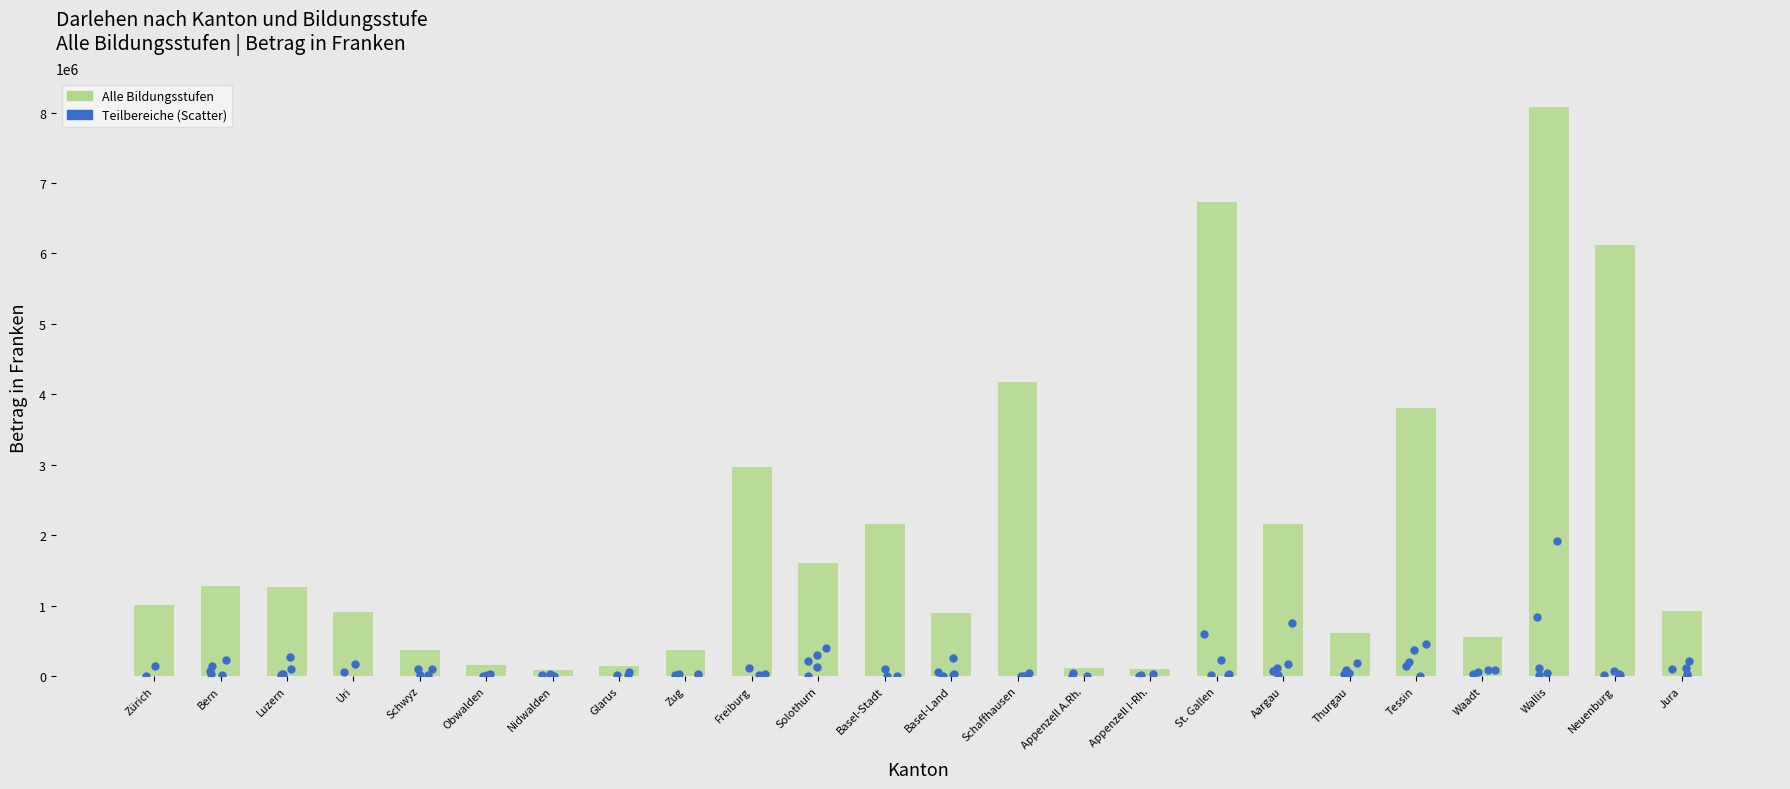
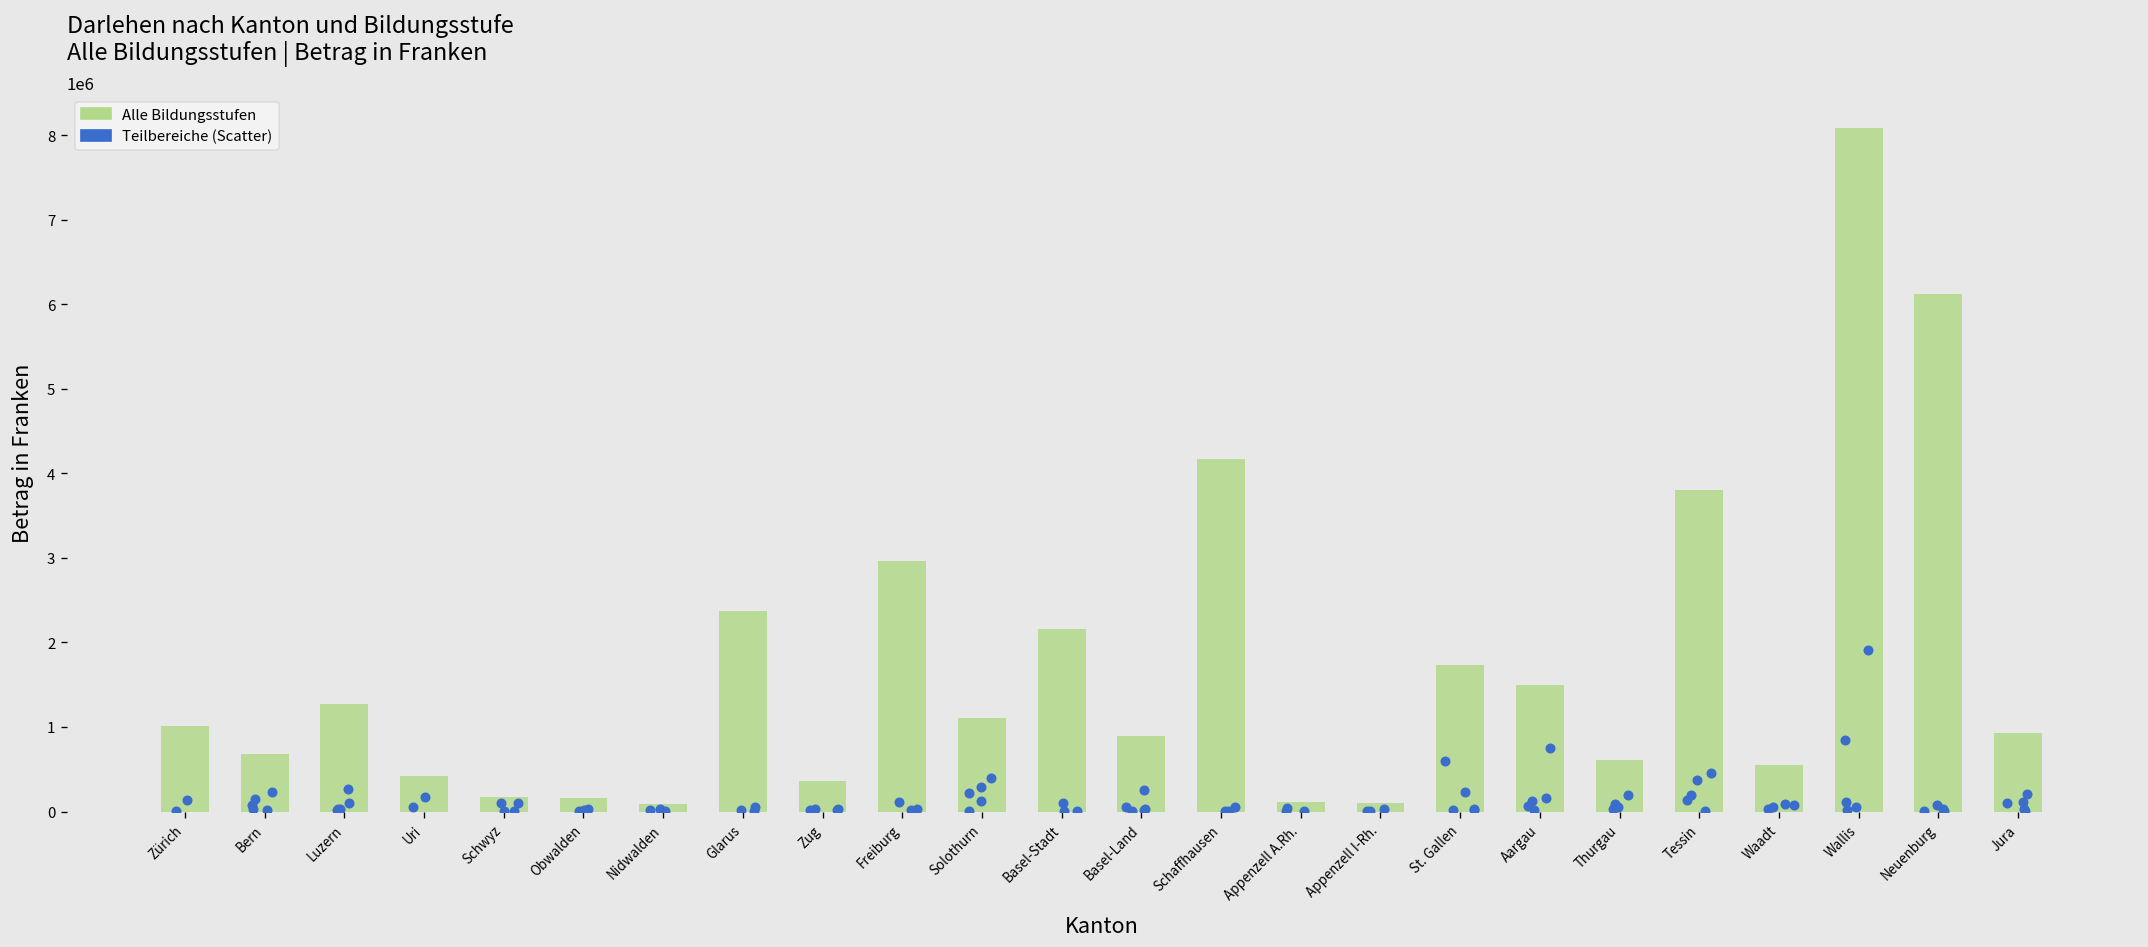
Alle Bildungsstufen, Bern: 1300000 -> 700000
Alle Bildungsstufen, Uri: 900000 -> 400000
Alle Bildungsstufen, Schwyz: 400000 -> 200000
Alle Bildungsstufen, Glarus: 100000 -> 2400000
Alle Bildungsstufen, Solothurn: 1600000 -> 1100000
Alle Bildungsstufen, St. Gallen: 6700000 -> 1700000
Alle Bildungsstufen, Aargau: 2200000 -> 1500000
